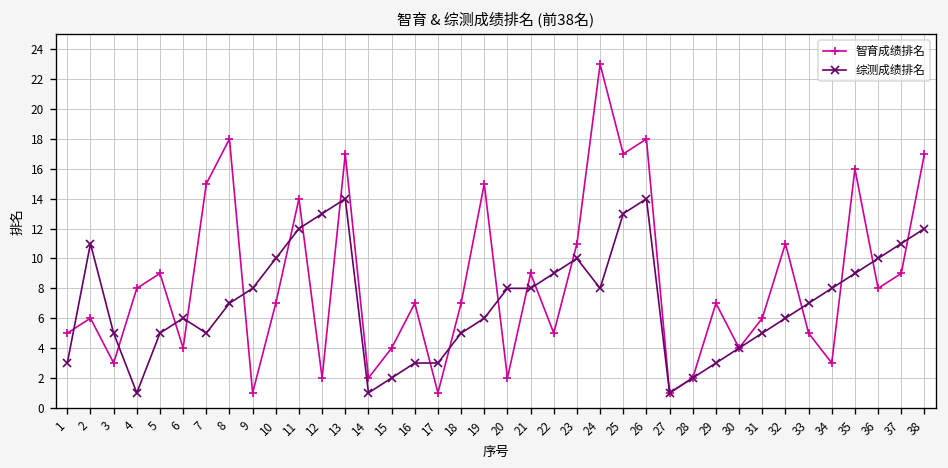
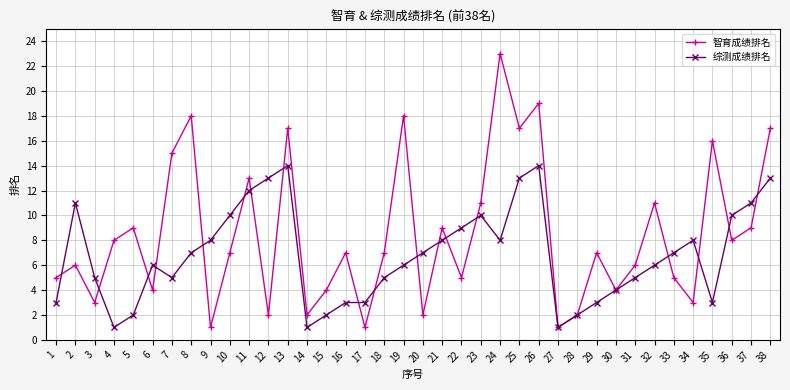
综测成绩排名, 5: 5 -> 2
智育成绩排名, 11: 14 -> 13
智育成绩排名, 19: 15 -> 18
综测成绩排名, 20: 8 -> 7
智育成绩排名, 26: 18 -> 19
综测成绩排名, 35: 9 -> 3
综测成绩排名, 38: 12 -> 13
